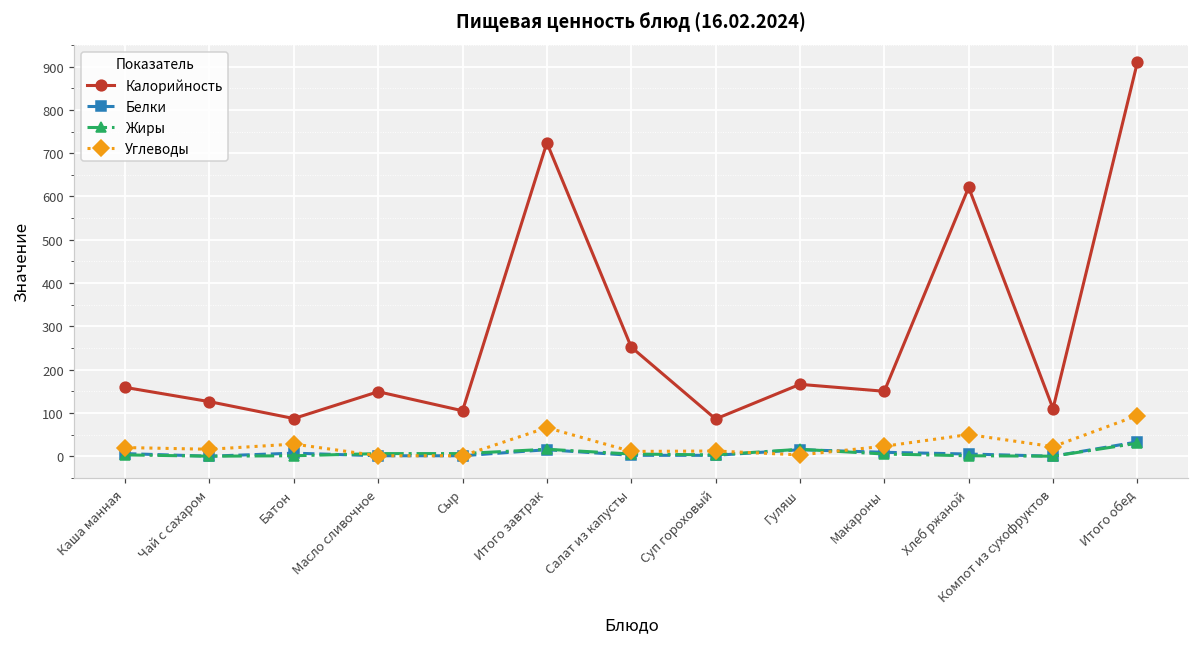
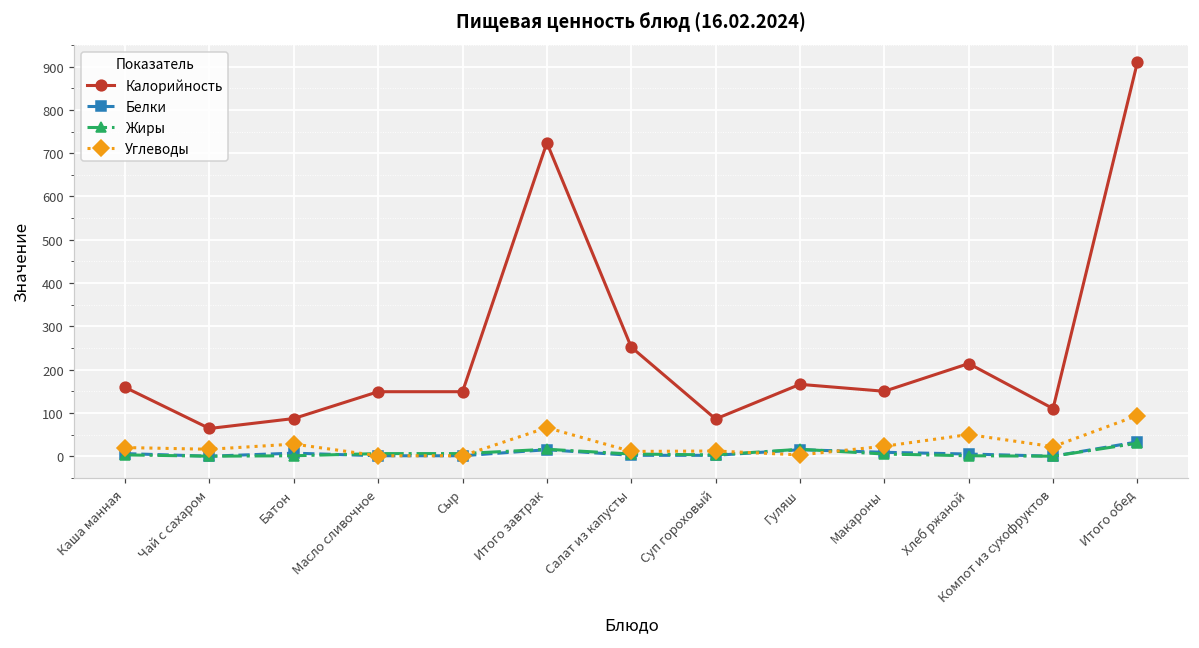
Калорийность, Чай с сахаром: 130 -> 60
Калорийность, Сыр: 110 -> 150
Калорийность, Хлеб ржаной: 620 -> 210
